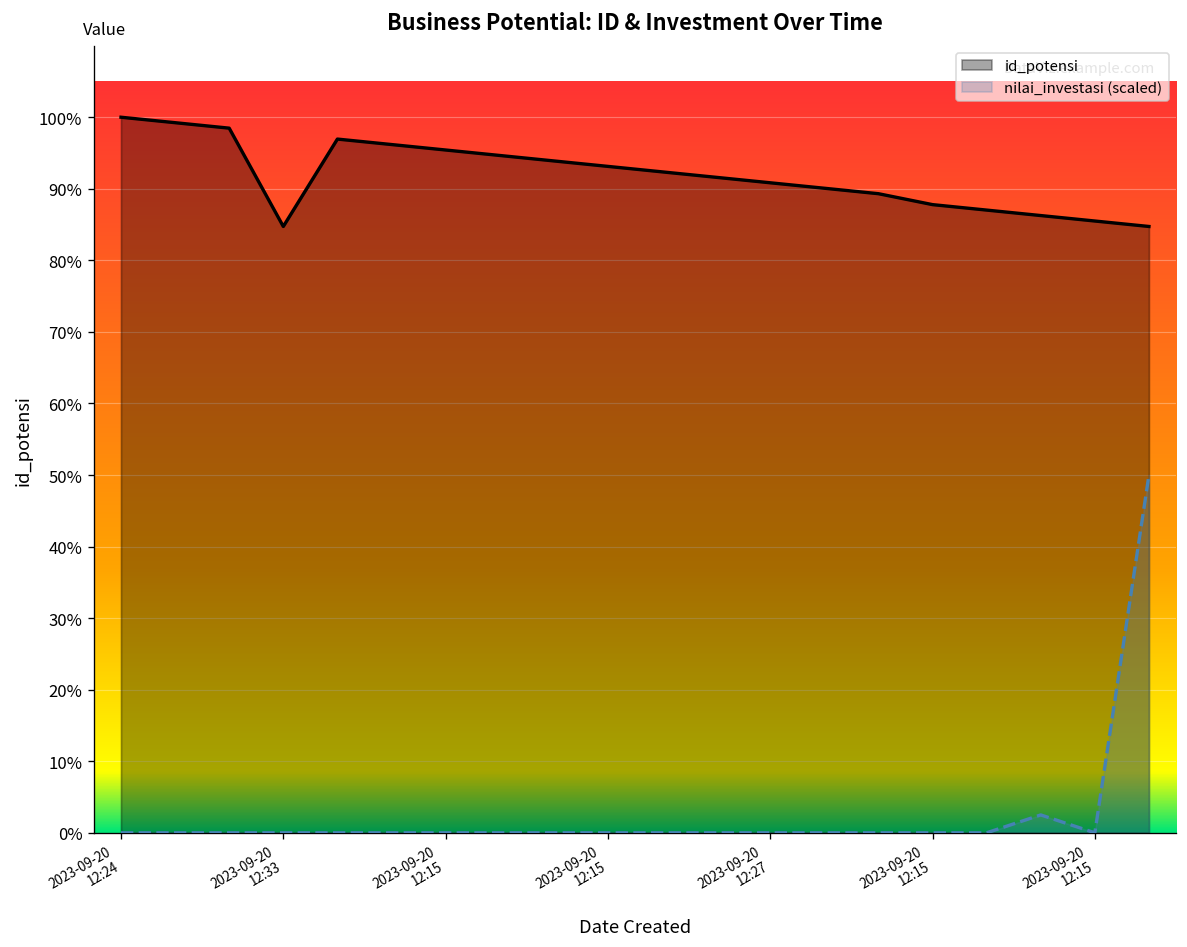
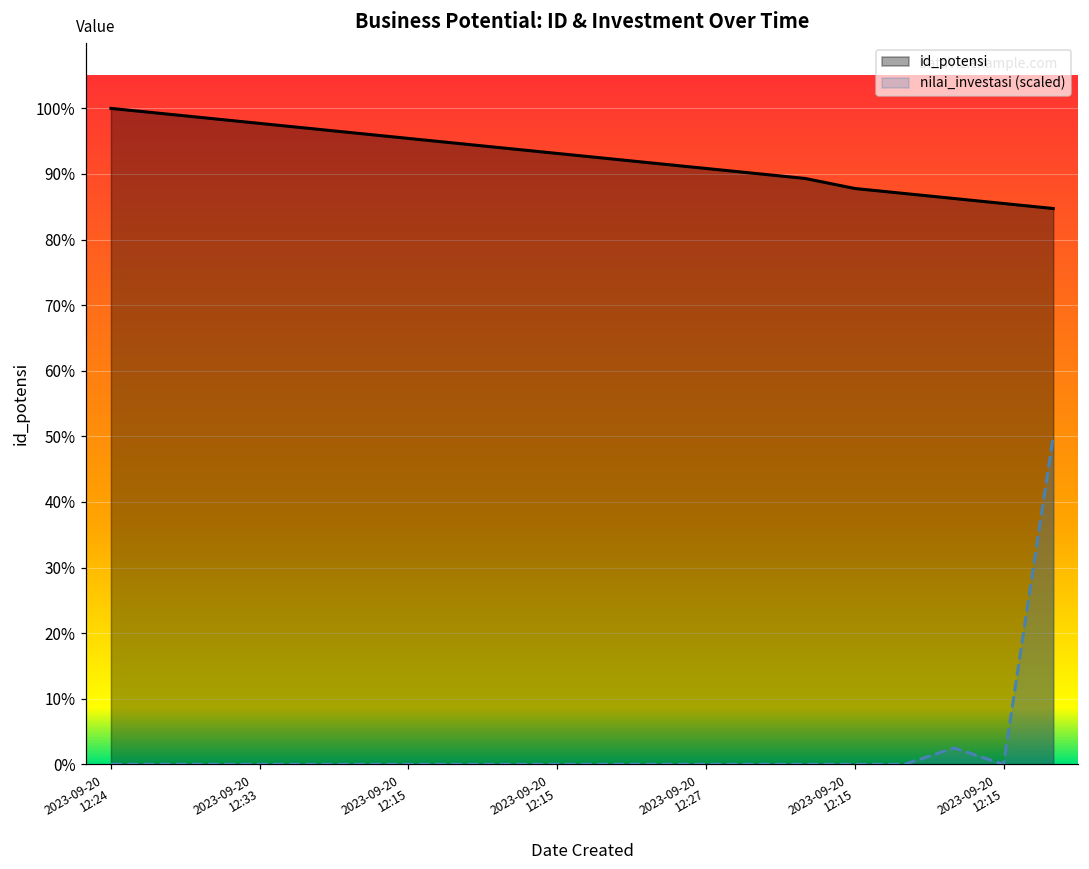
id_potensi, 2023-09-20 12:33: 85% -> 98%
